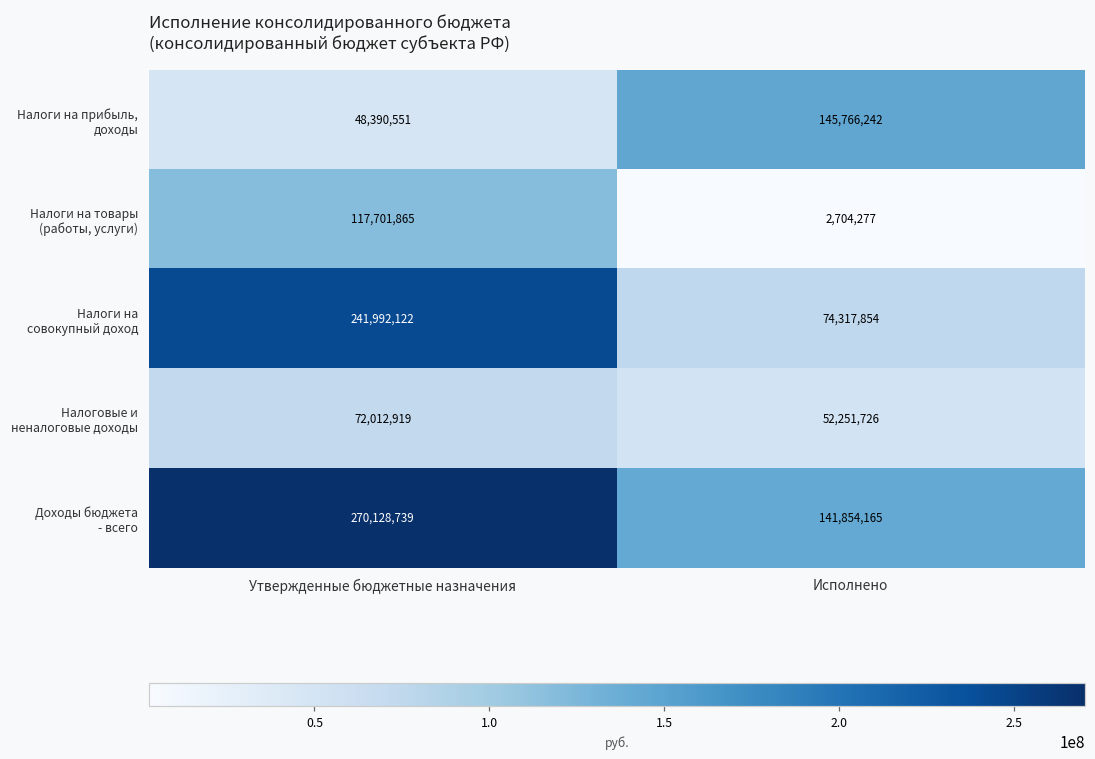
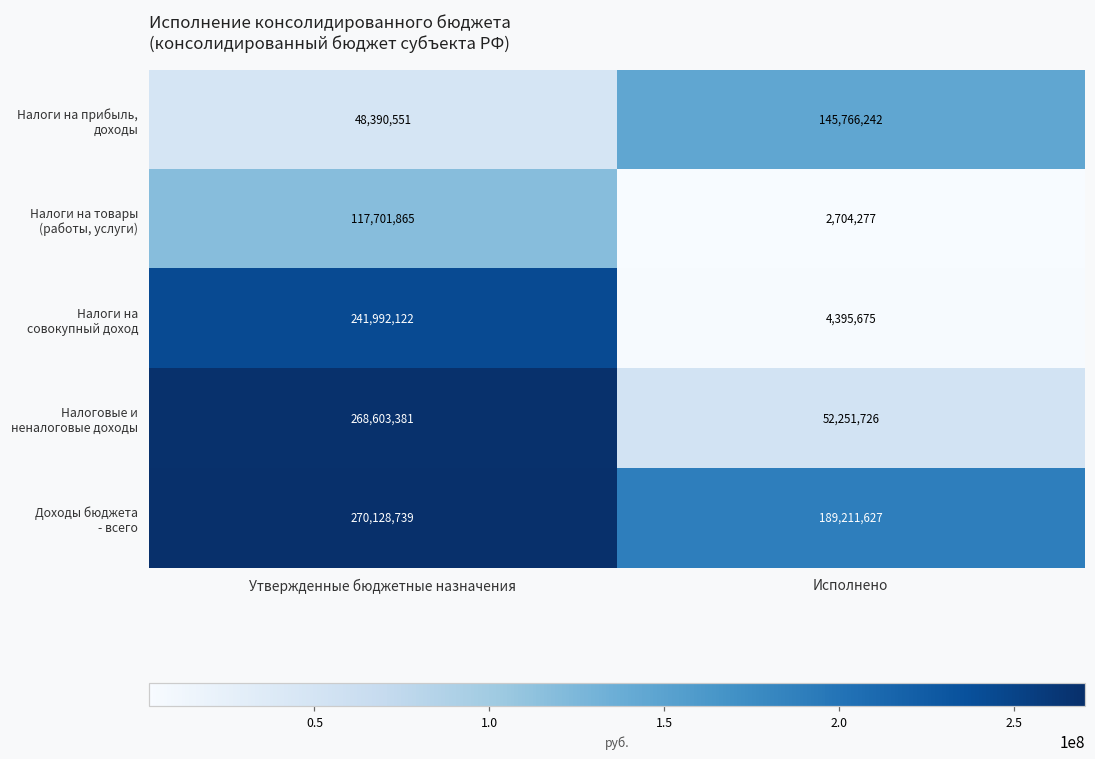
Налоги на совокупный доход, Исполнено: 74,317,854 -> 4,395,675
Налоговые и неналоговые доходы, Утвержденные бюджетные назначения: 72,012,919 -> 268,603,381
Доходы бюджета - всего, Исполнено: 141,854,165 -> 189,211,627
